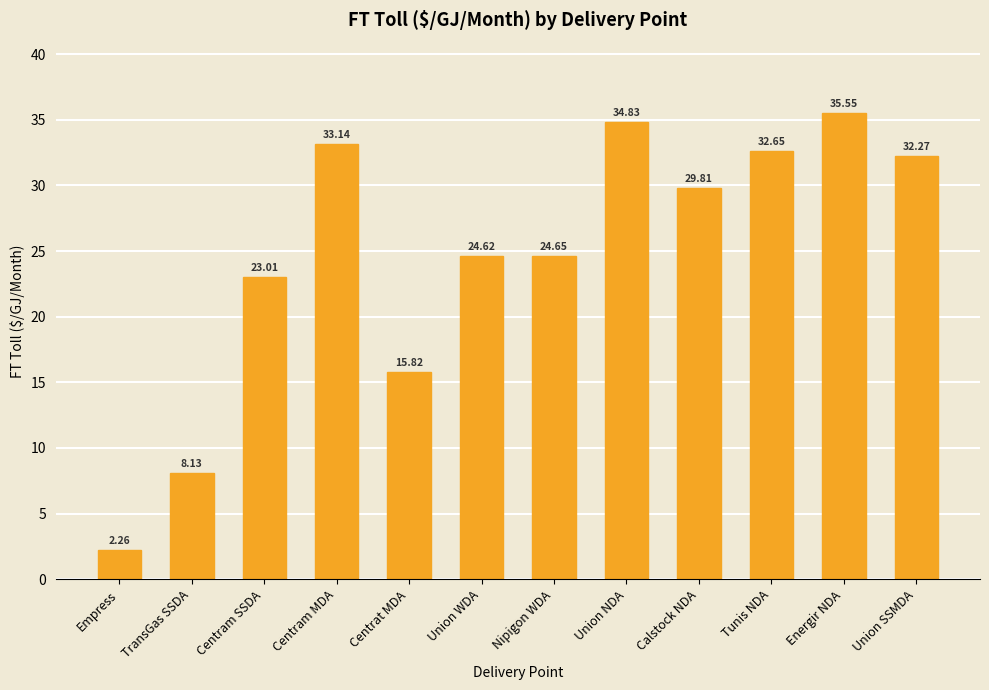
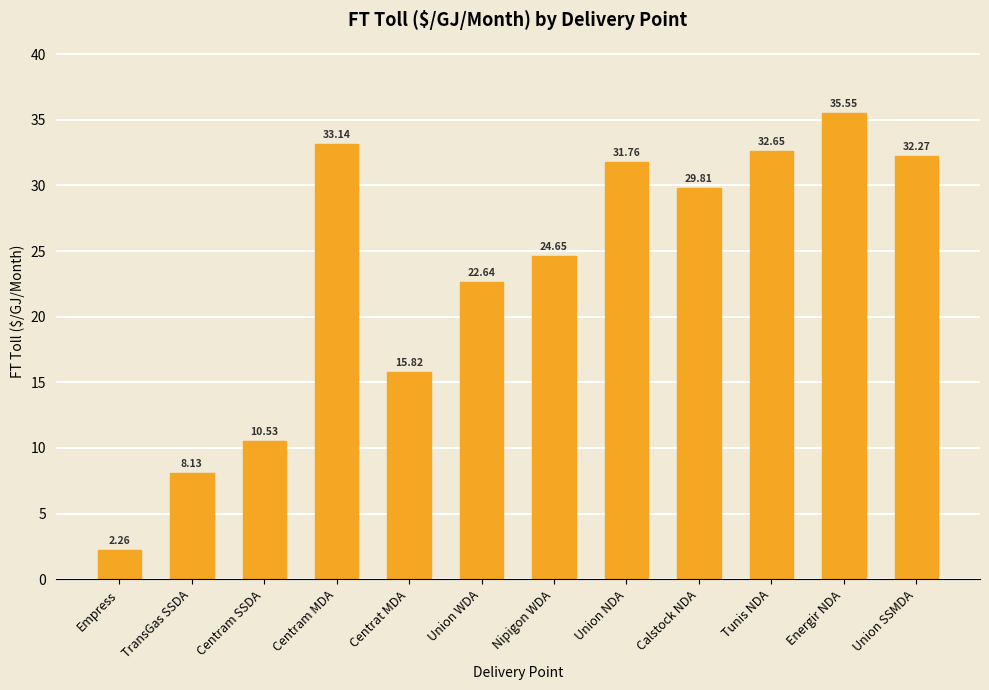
Centram SSDA: 23.01 -> 10.53
Union WDA: 24.62 -> 22.64
Union NDA: 34.83 -> 31.76
